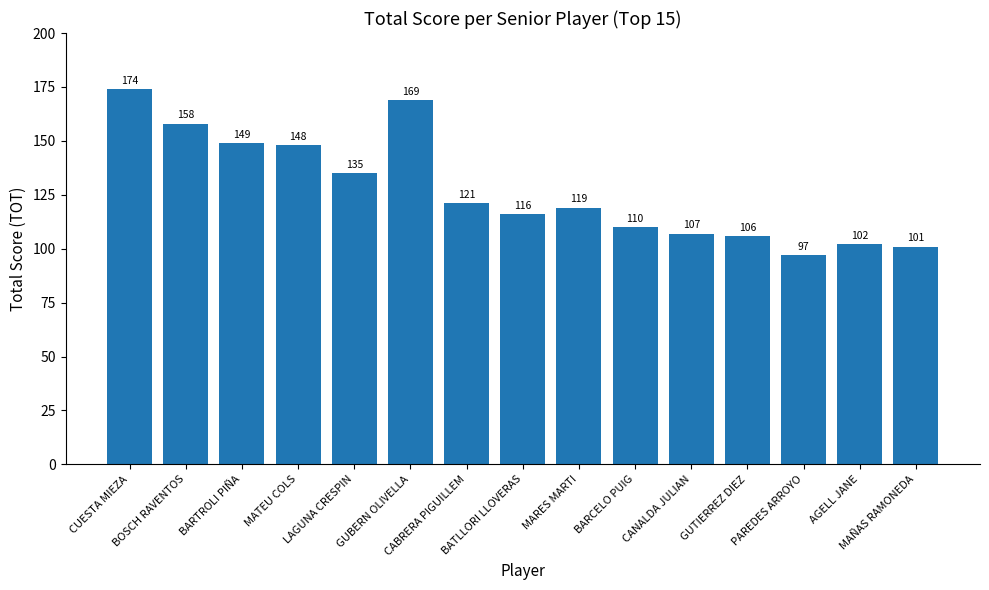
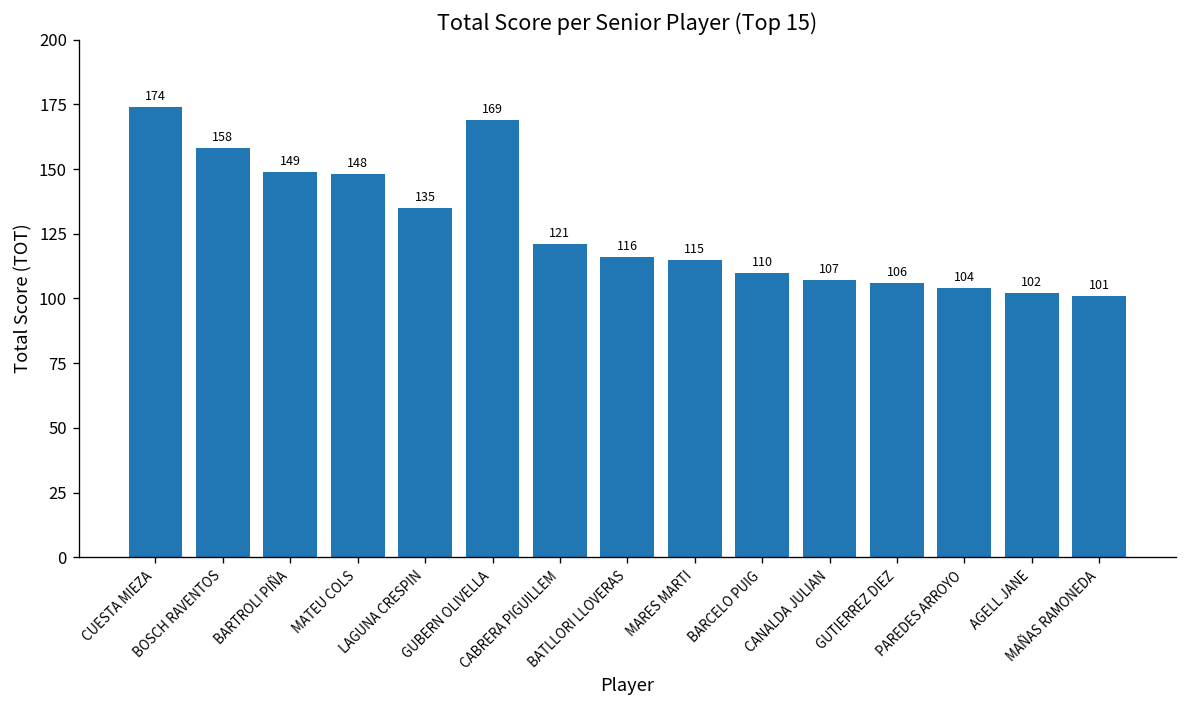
MARES MARTI: 119 -> 115
PAREDES ARROYO: 97 -> 104
